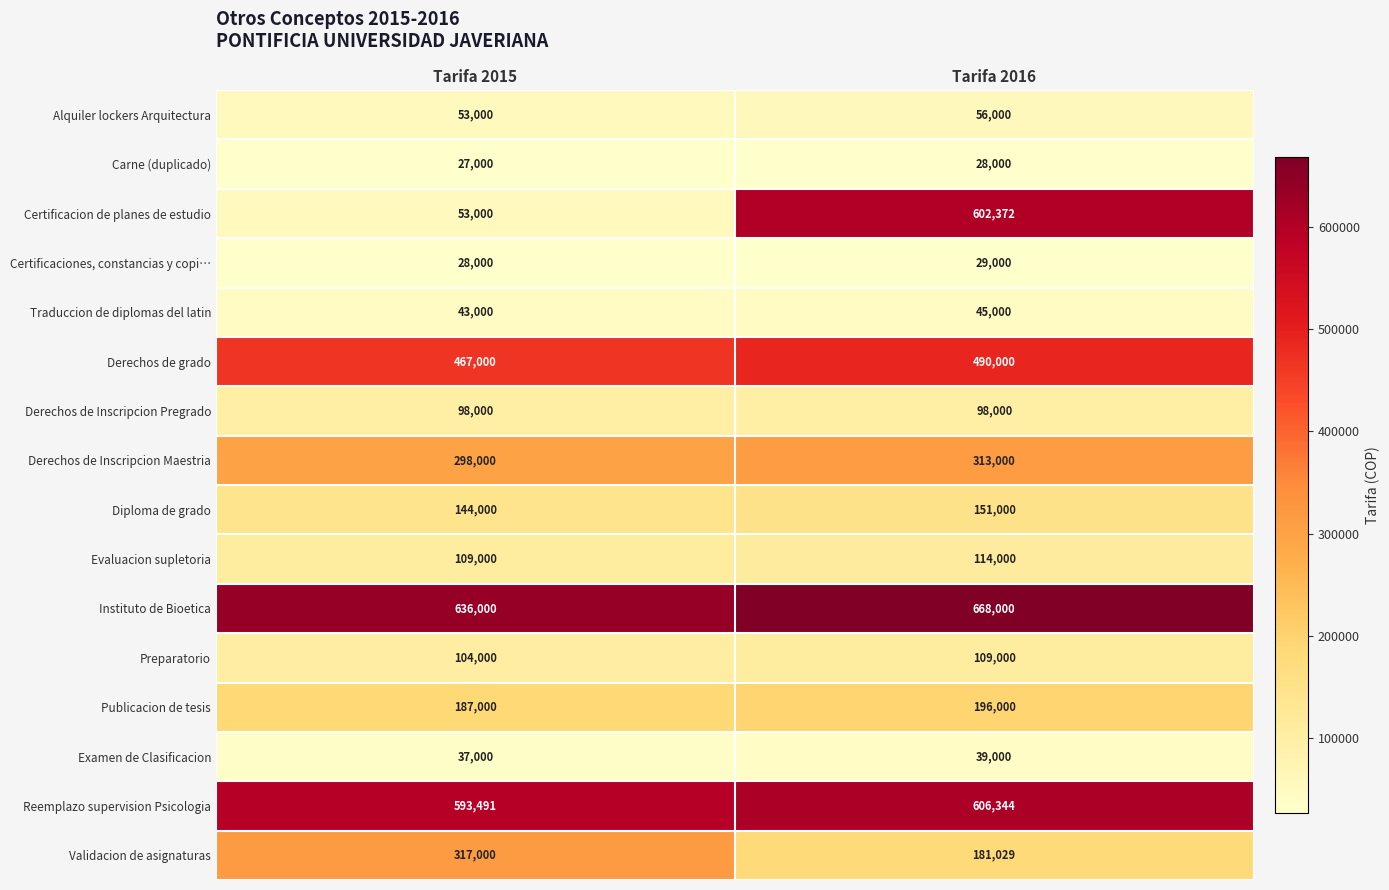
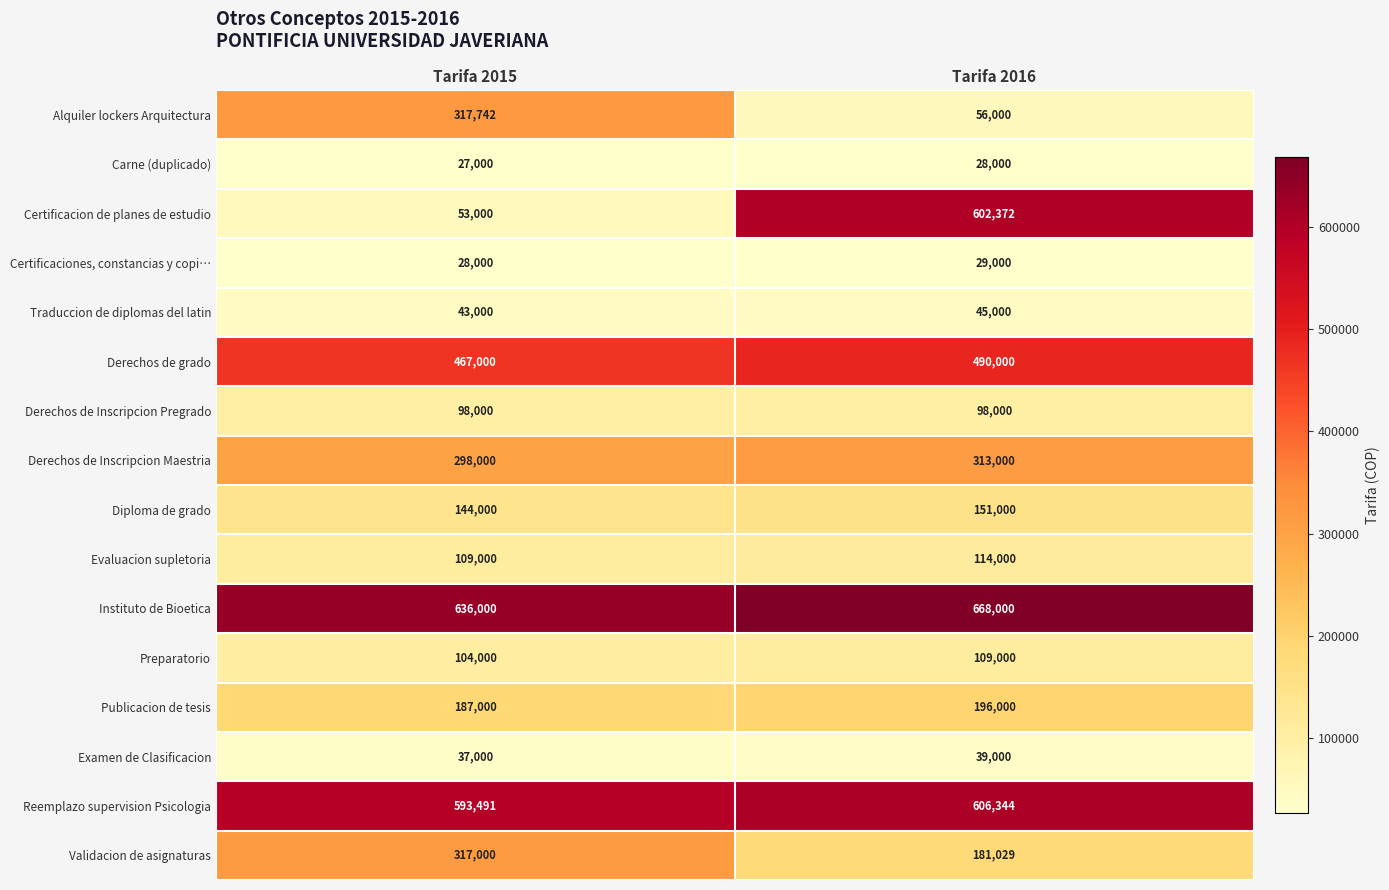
Alquiler lockers Arquitectura, Tarifa 2015: 53,000 -> 317,742
